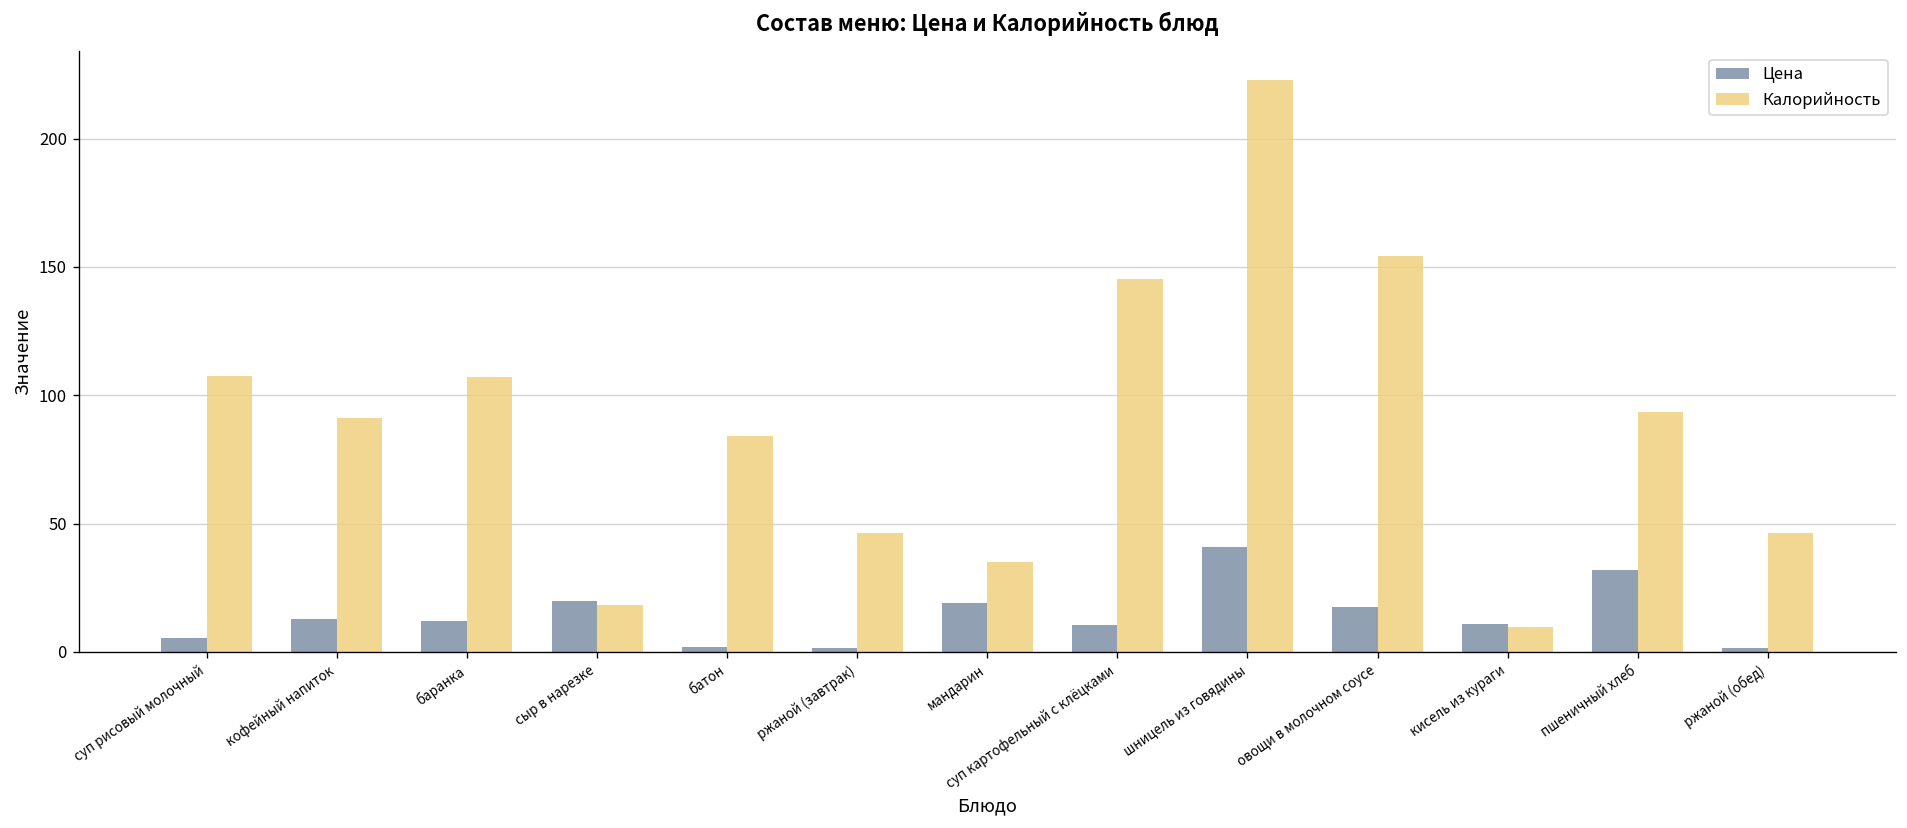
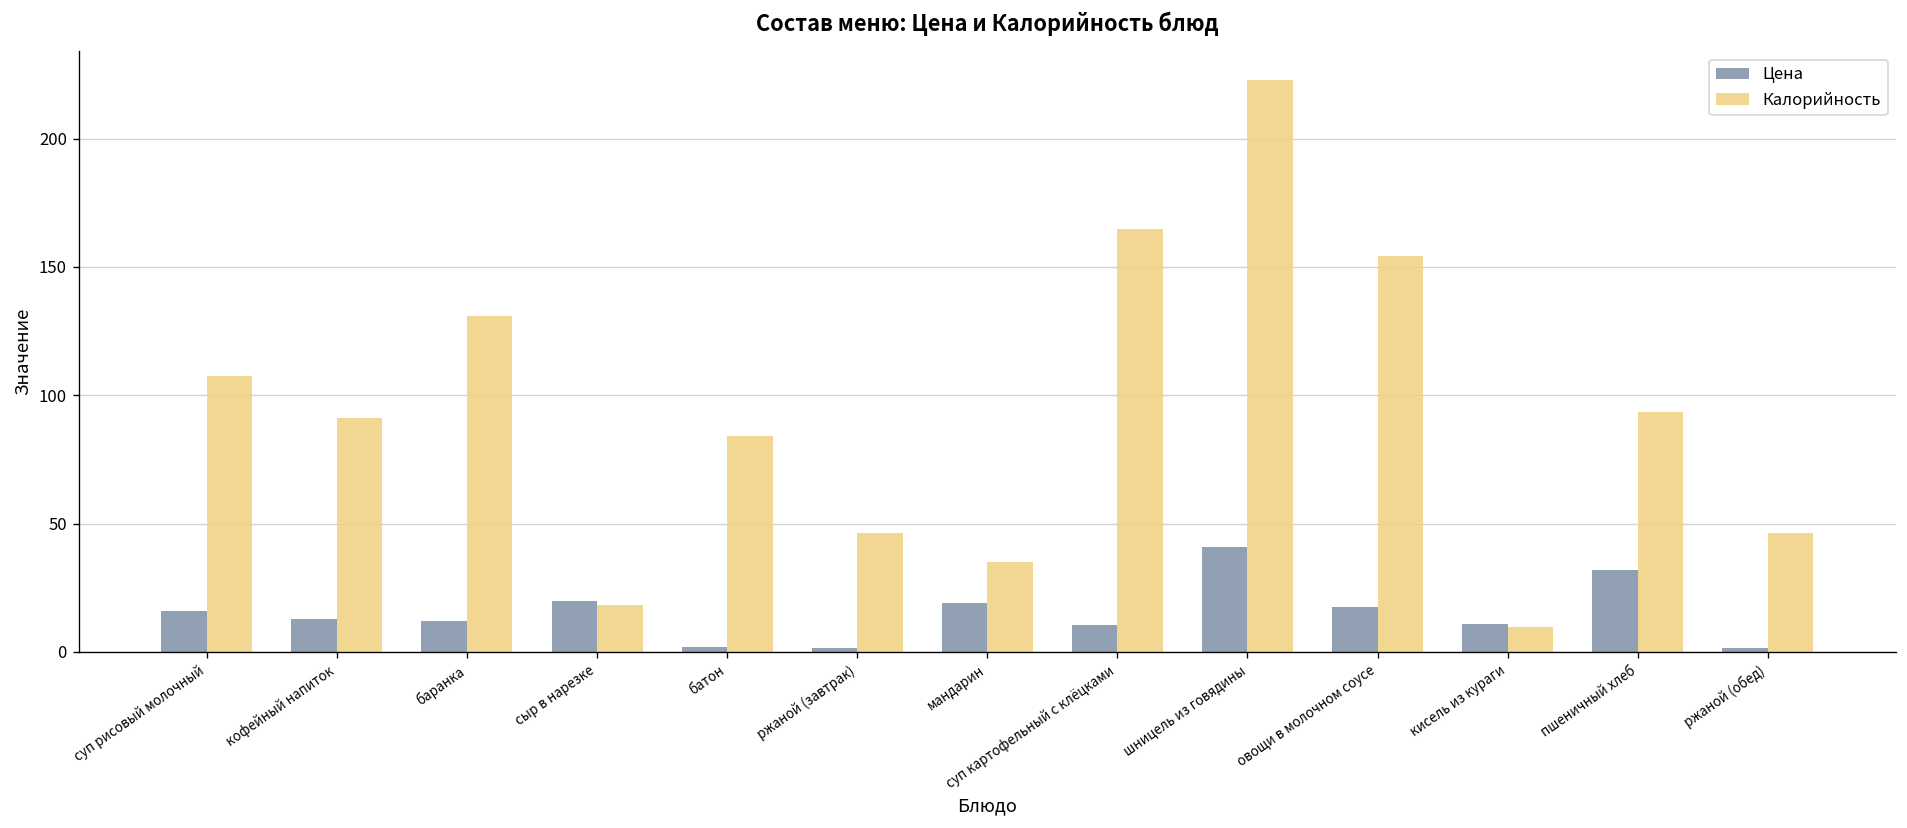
Цена, суп рисовый молочный: 6 -> 16
Калорийность, баранка: 107 -> 131
Калорийность, суп картофельный с клёцками: 145 -> 165
